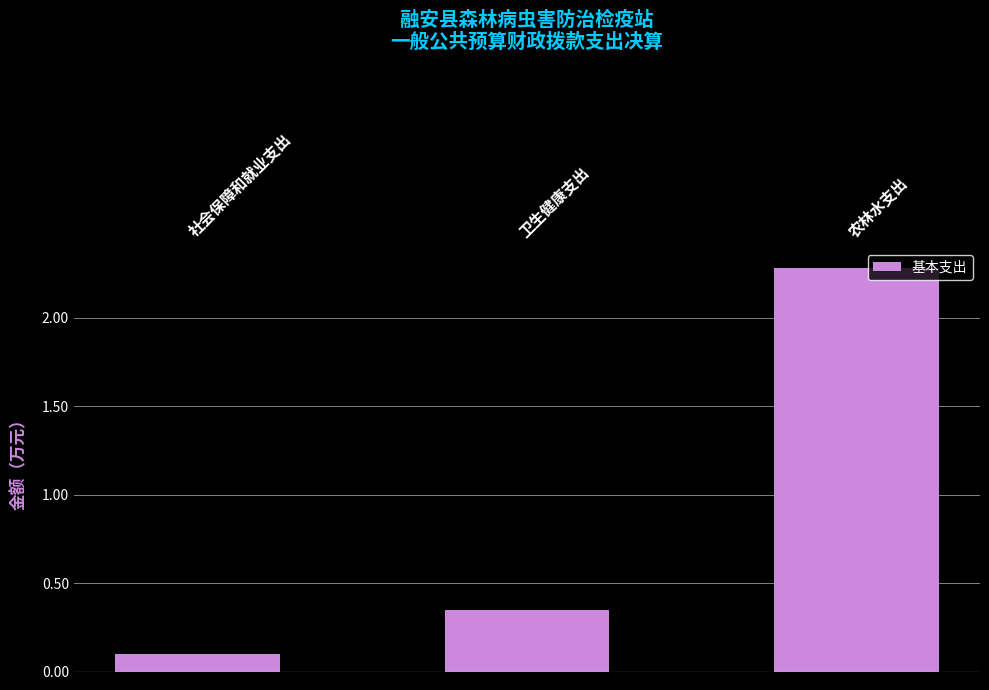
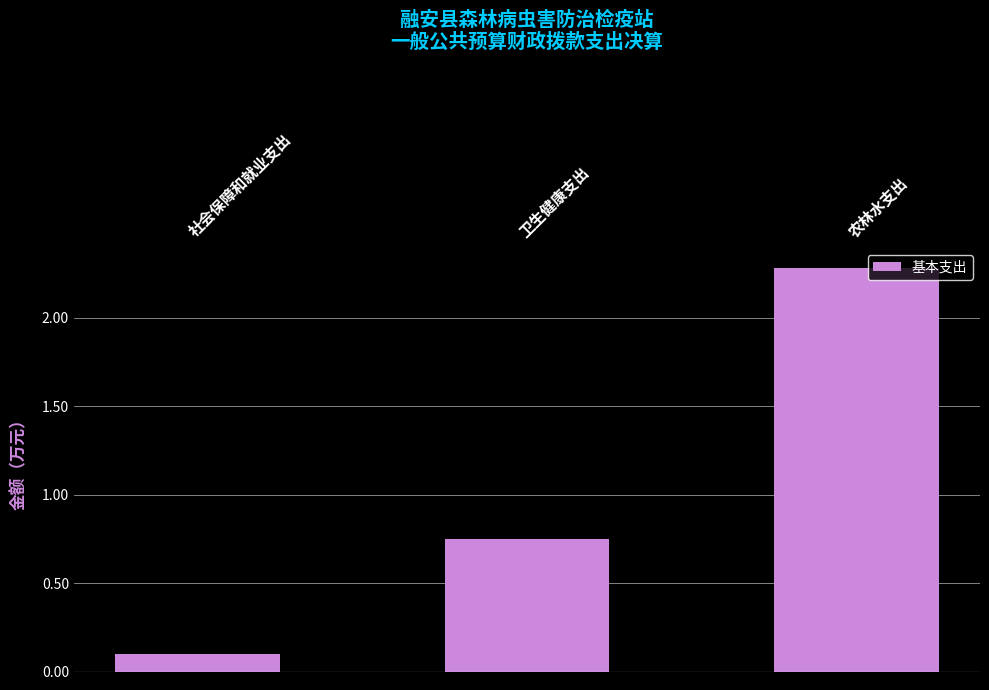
卫生健康支出: 0.35 -> 0.75
